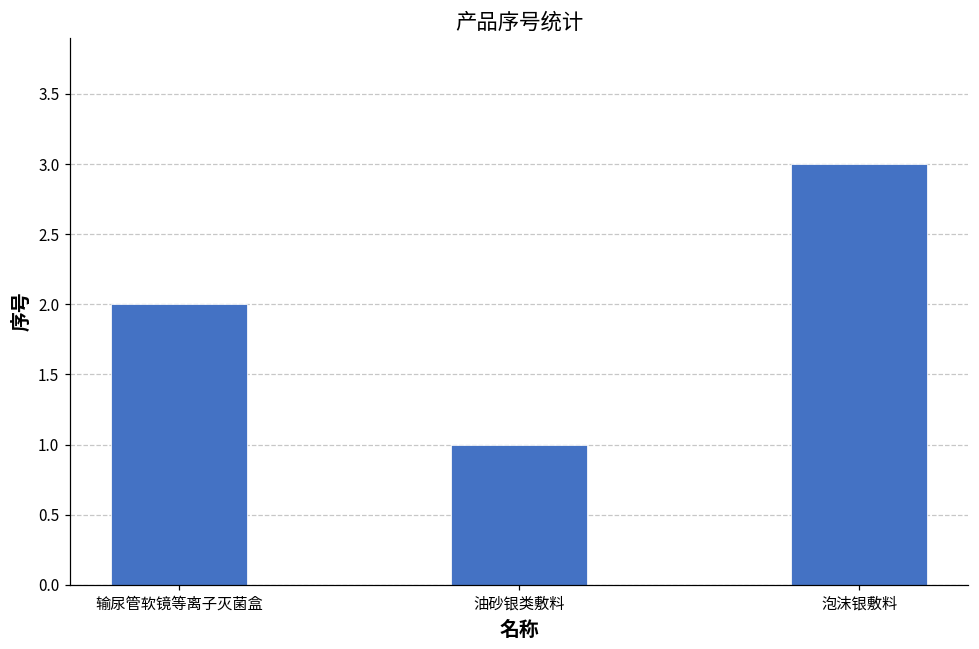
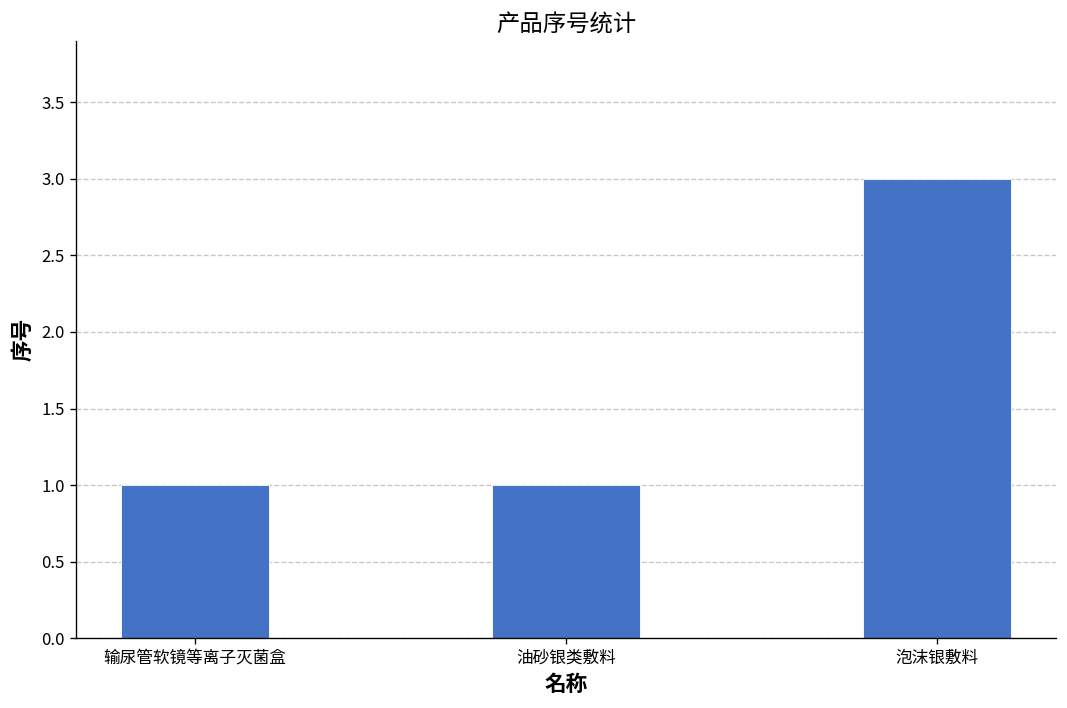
输尿管软镜等离子灭菌盒: 2 -> 1
